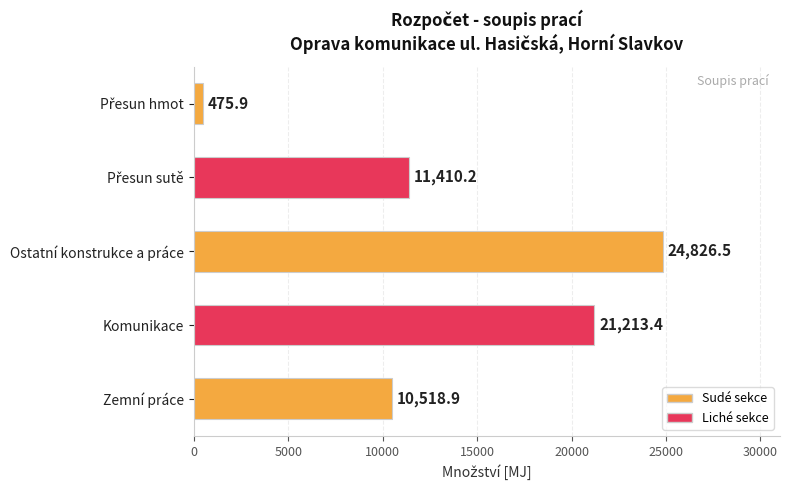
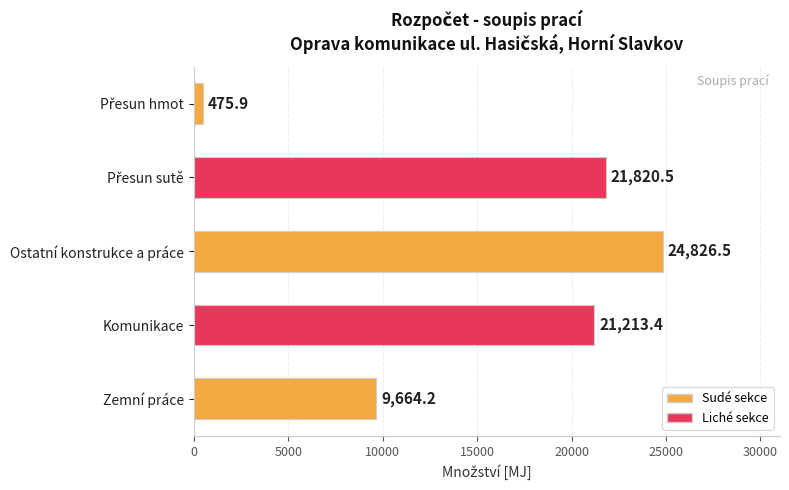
Přesun sutě: 11,410.2 -> 21,820.5
Zemní práce: 10,518.9 -> 9,664.2
